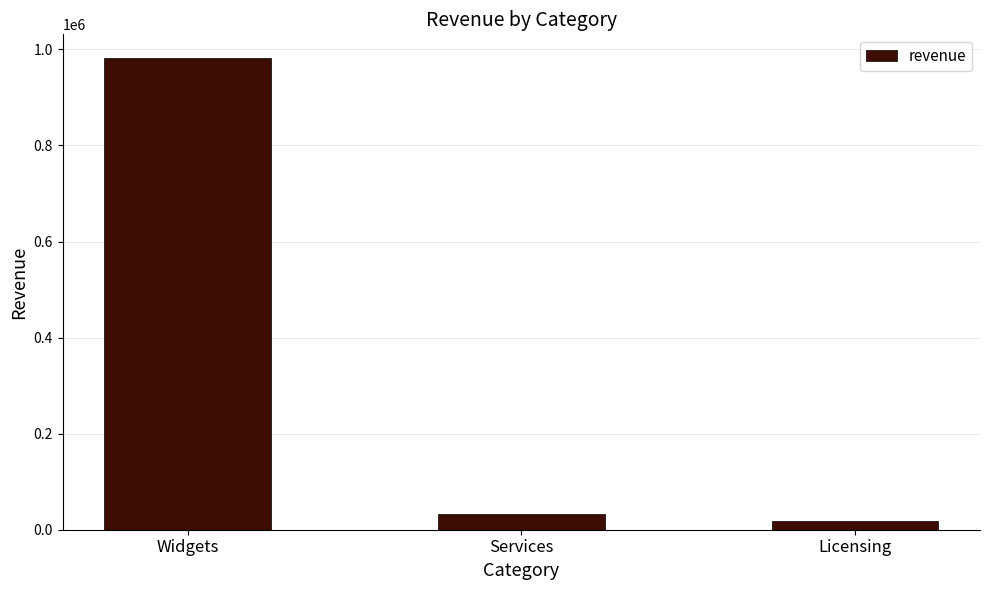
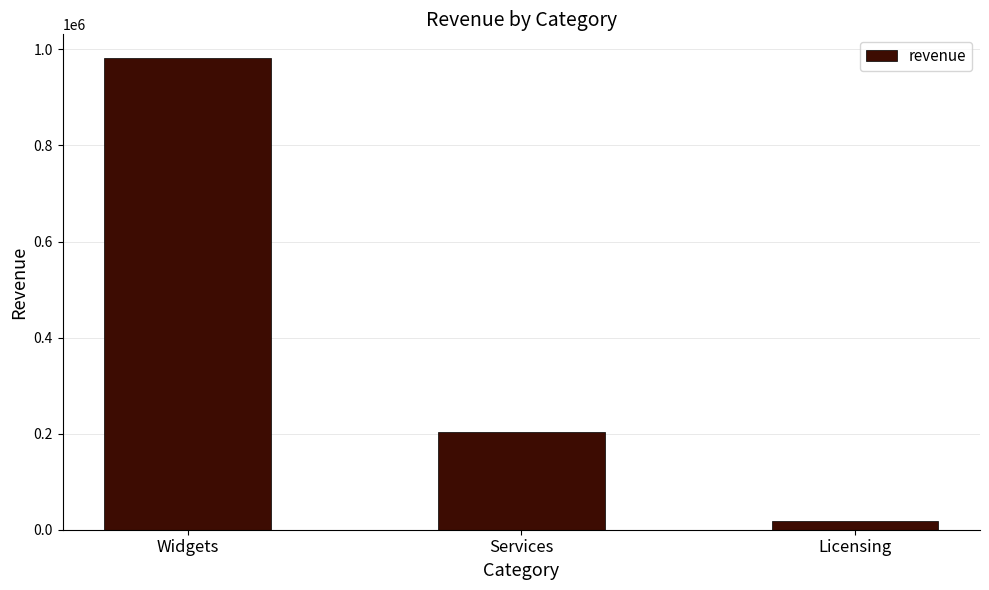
Services: 30000 -> 200000
